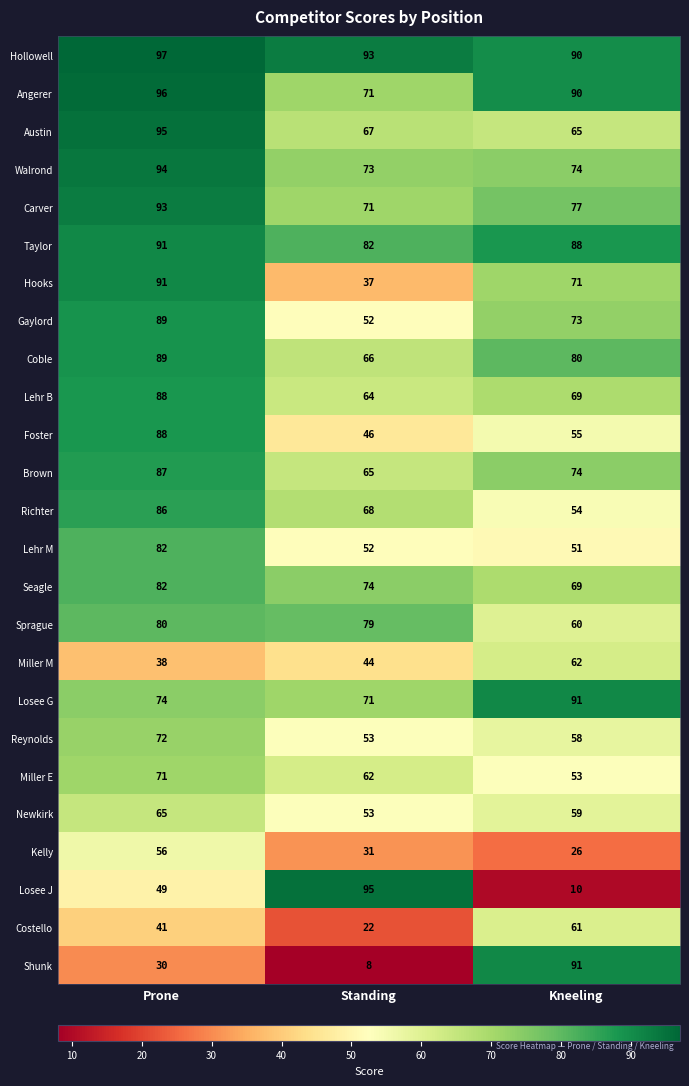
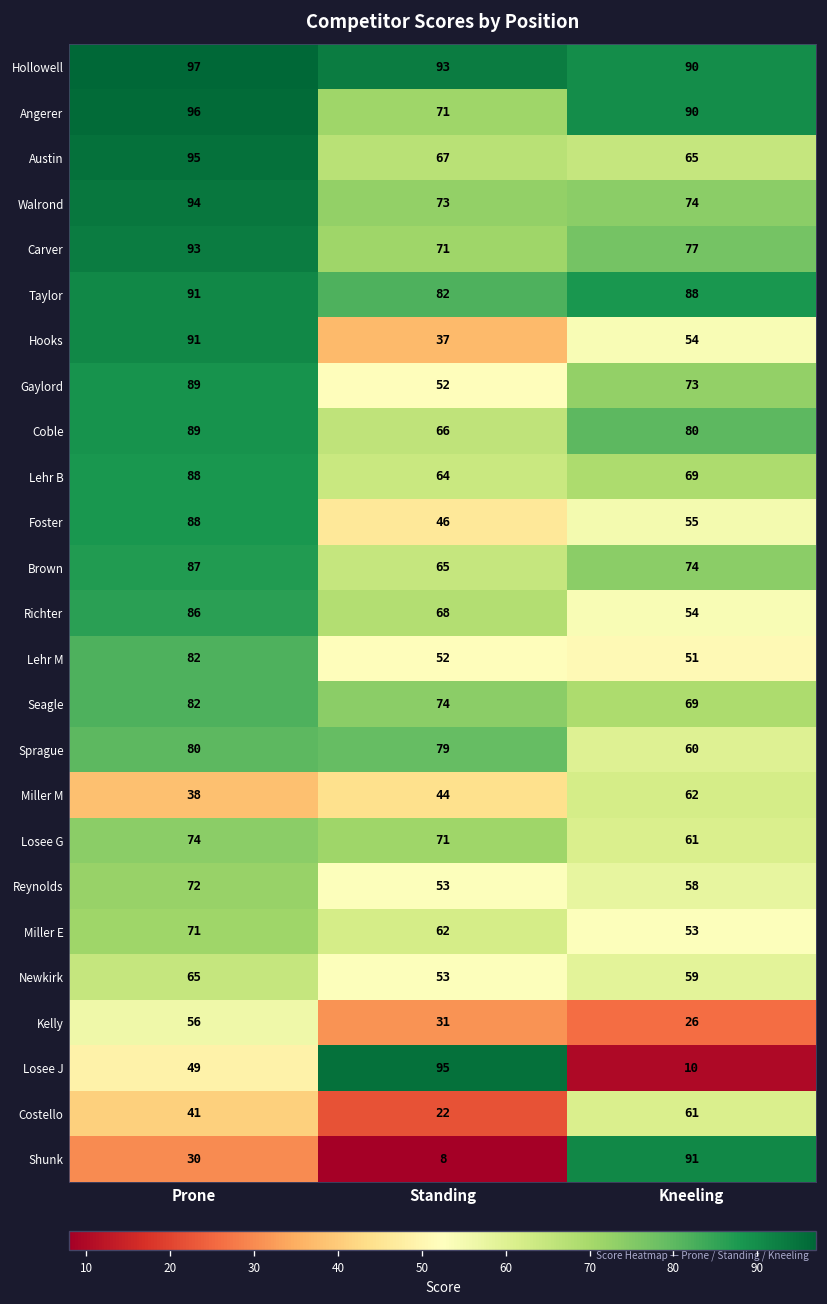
Hooks, Kneeling: 71 -> 54
Losee G, Kneeling: 91 -> 61
